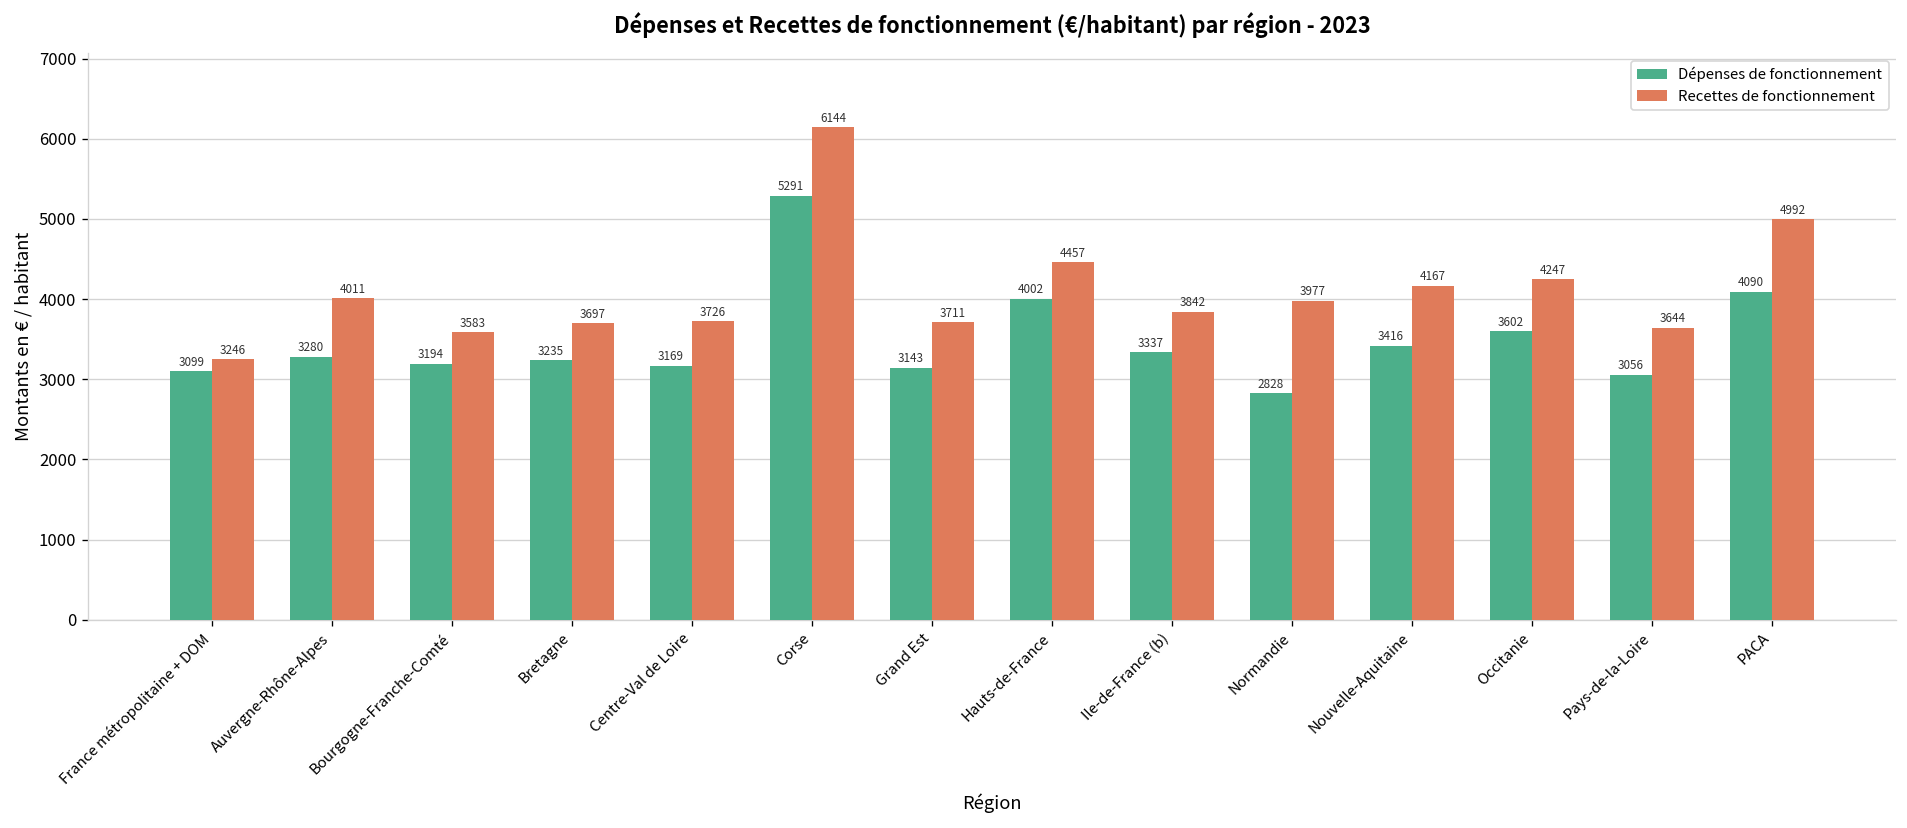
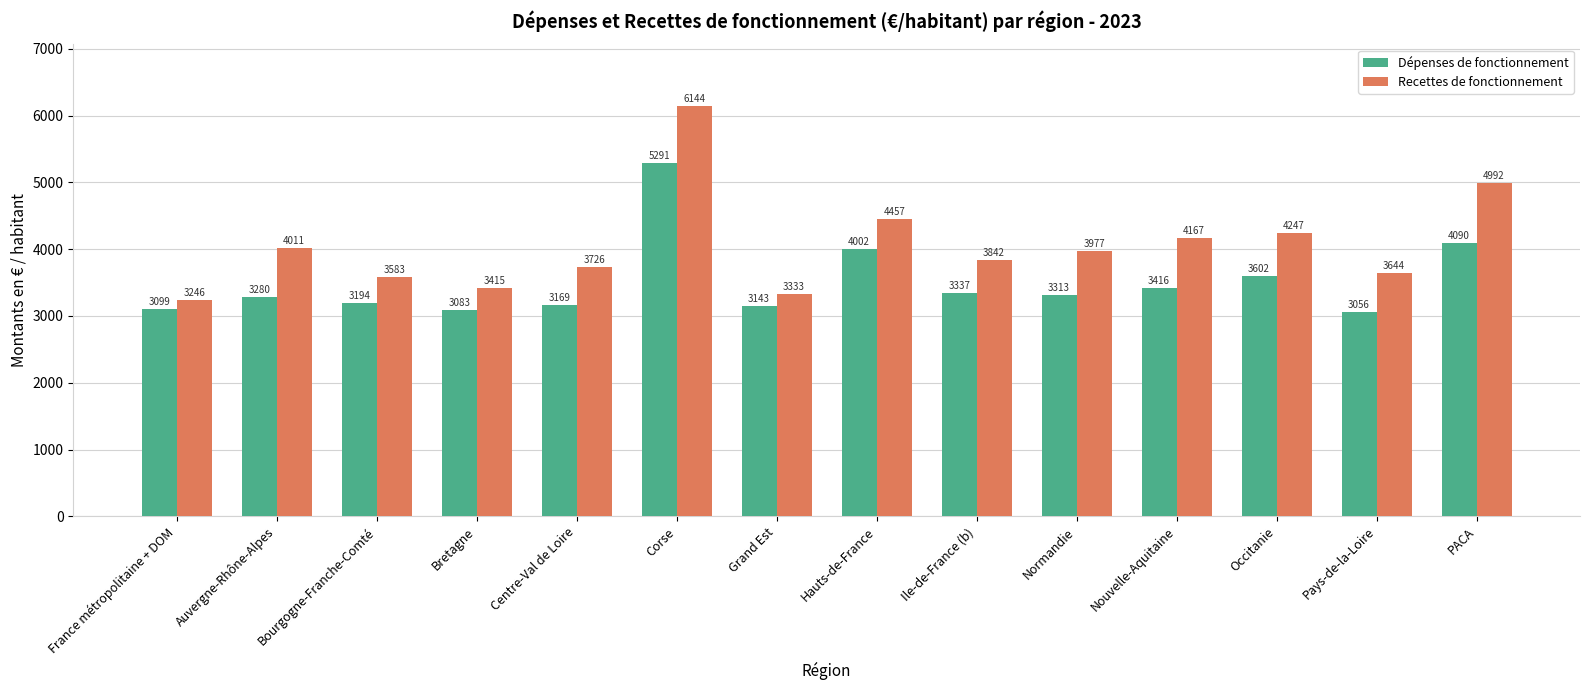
Dépenses de fonctionnement, Bretagne: 3235 -> 3083
Recettes de fonctionnement, Bretagne: 3697 -> 3415
Recettes de fonctionnement, Grand Est: 3711 -> 3333
Dépenses de fonctionnement, Normandie: 2828 -> 3313
